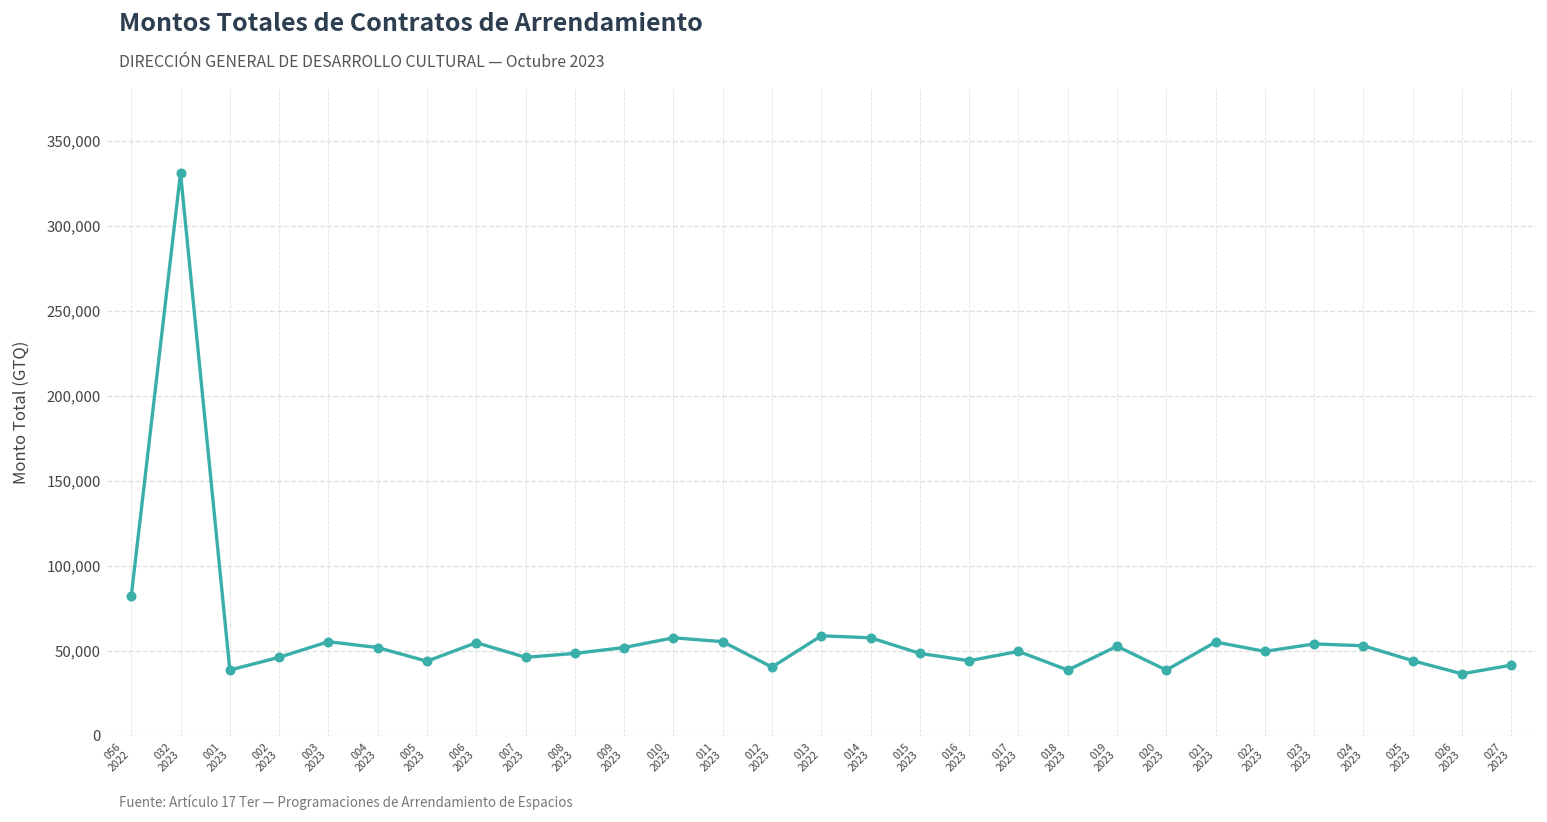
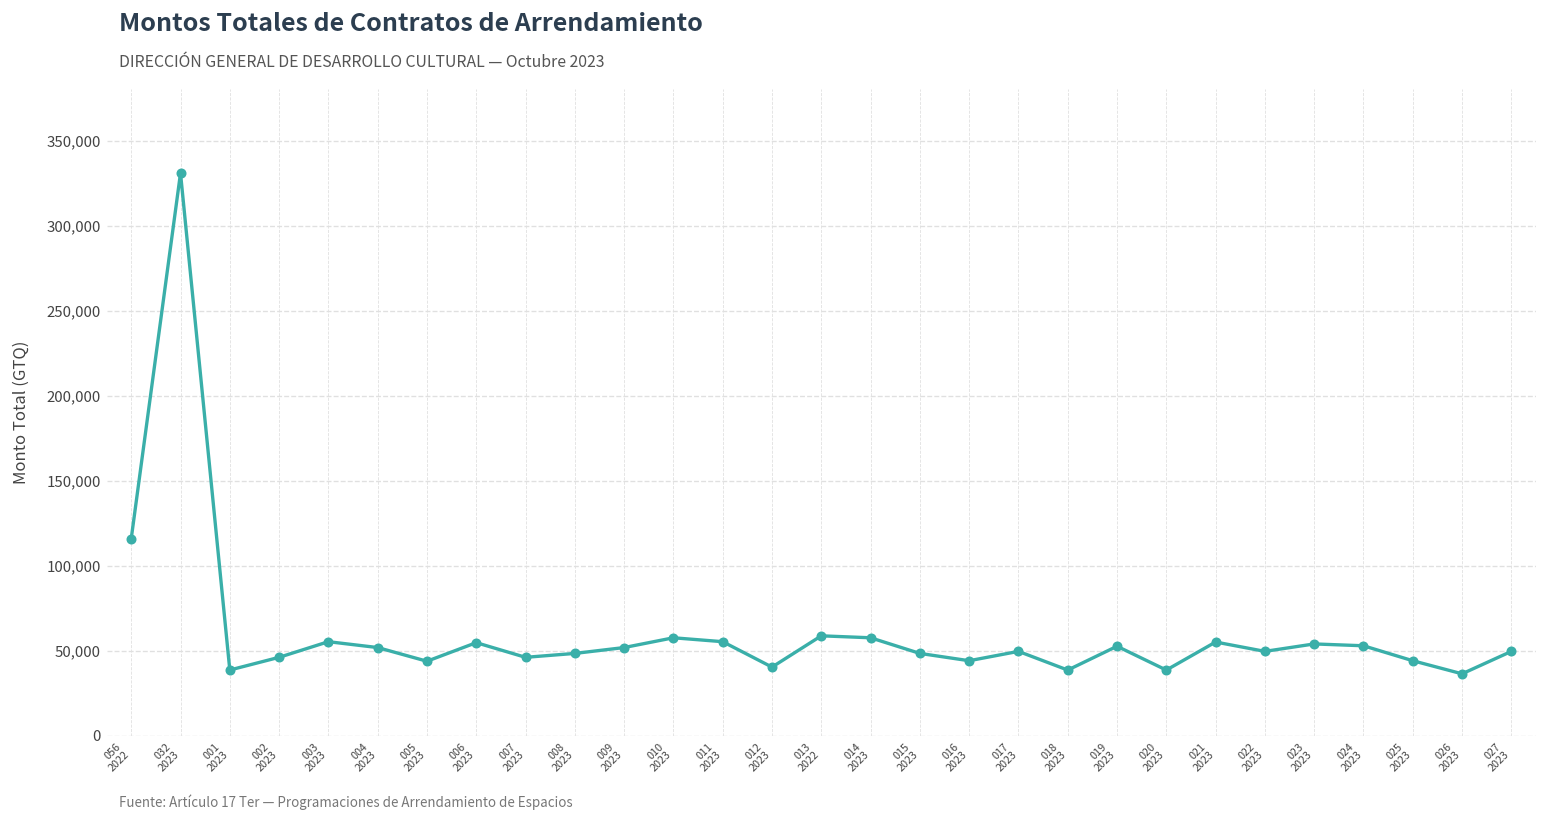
056 2022: 82,000 -> 116,000
027 2023: 41,000 -> 50,000
